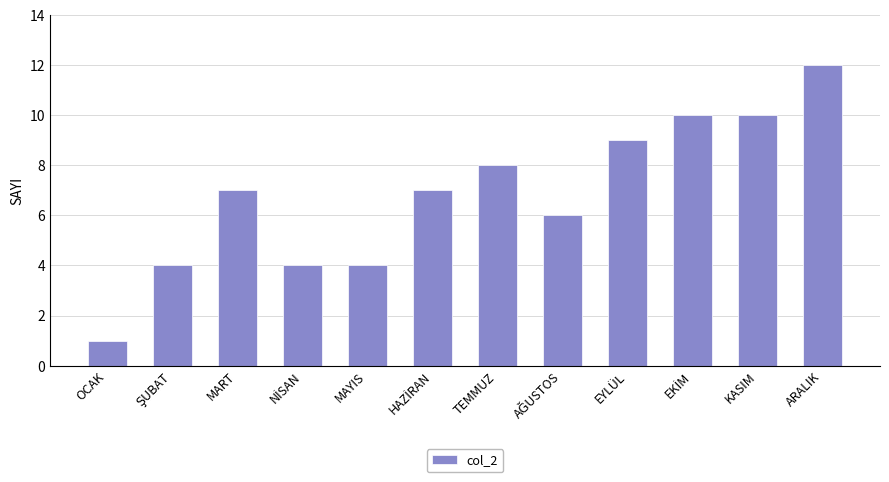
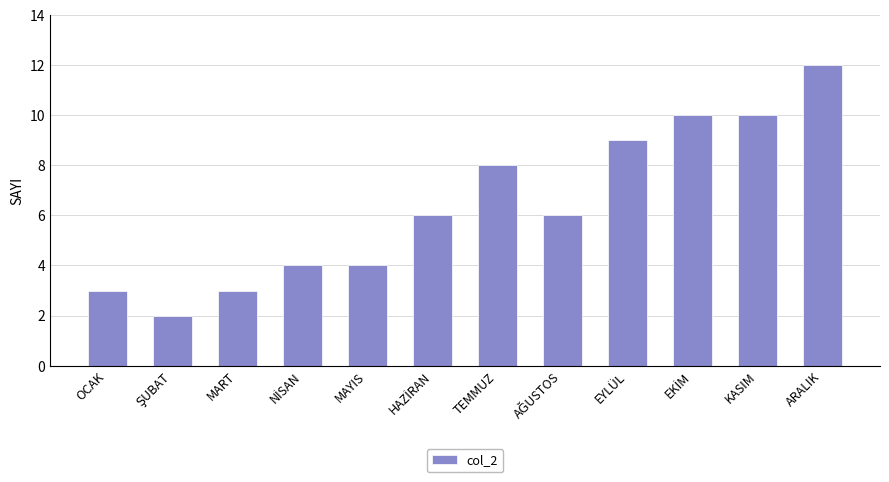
OCAK: 1 -> 3
ŞUBAT: 4 -> 2
MART: 7 -> 3
HAZİRAN: 7 -> 6
